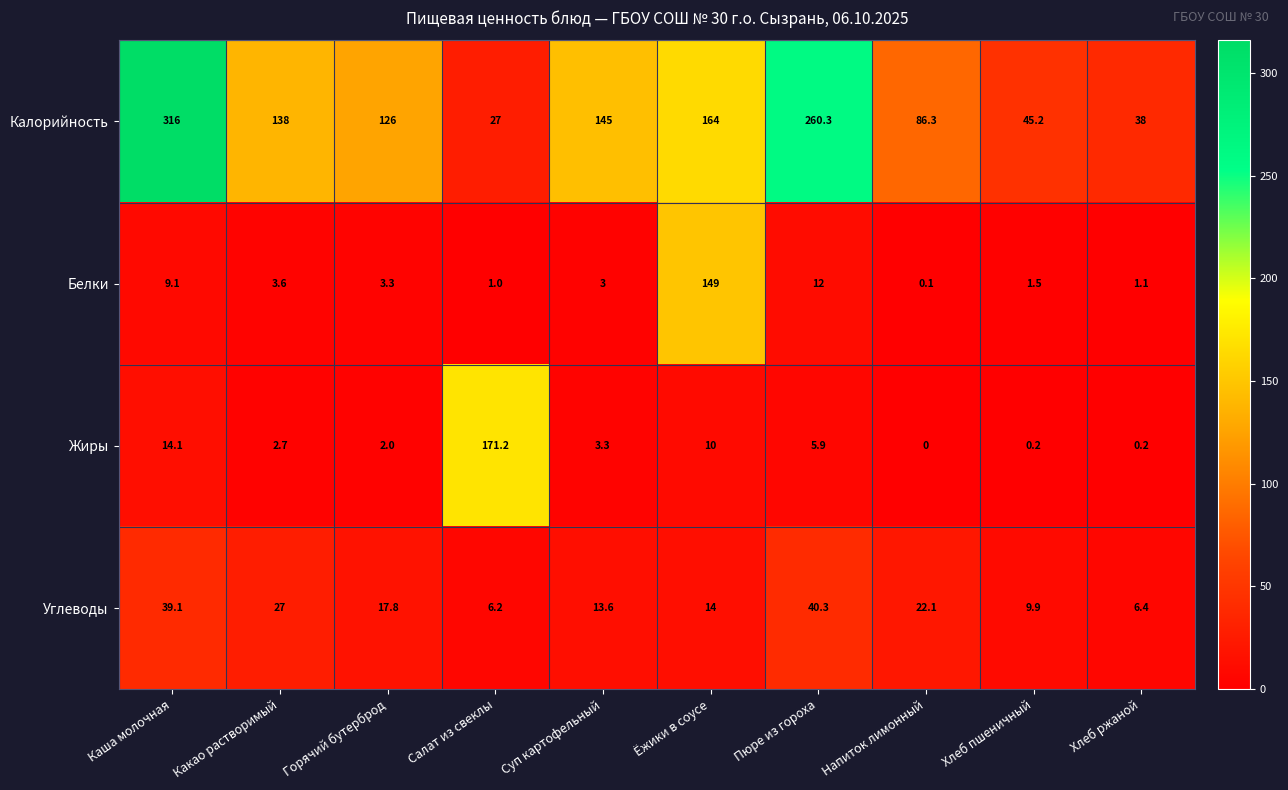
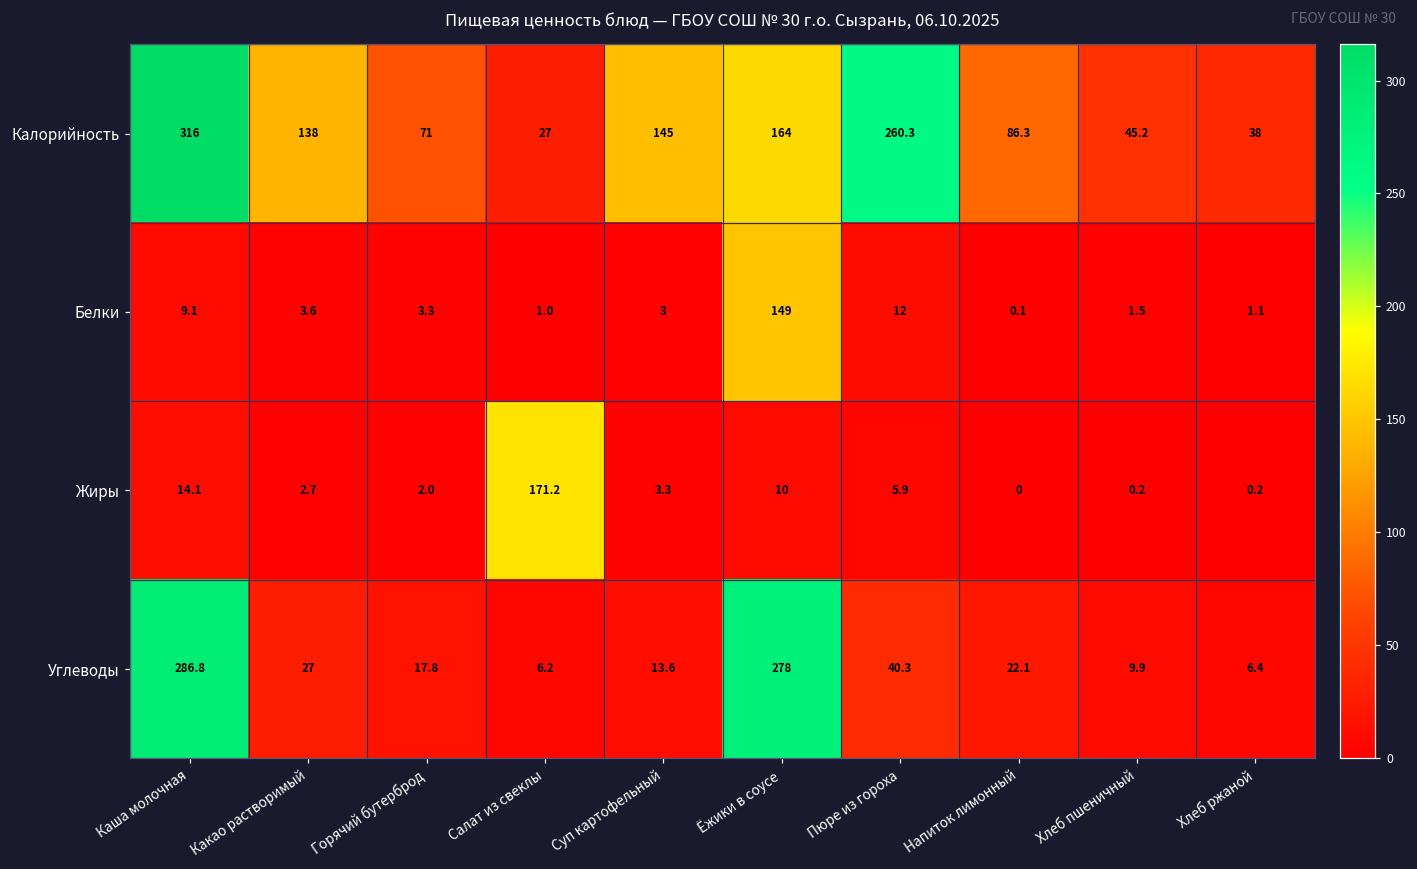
Калорийность, Горячий бутерброд: 126 -> 71
Углеводы, Каша молочная: 39.1 -> 286.8
Углеводы, Ёжики в соусе: 14 -> 278
